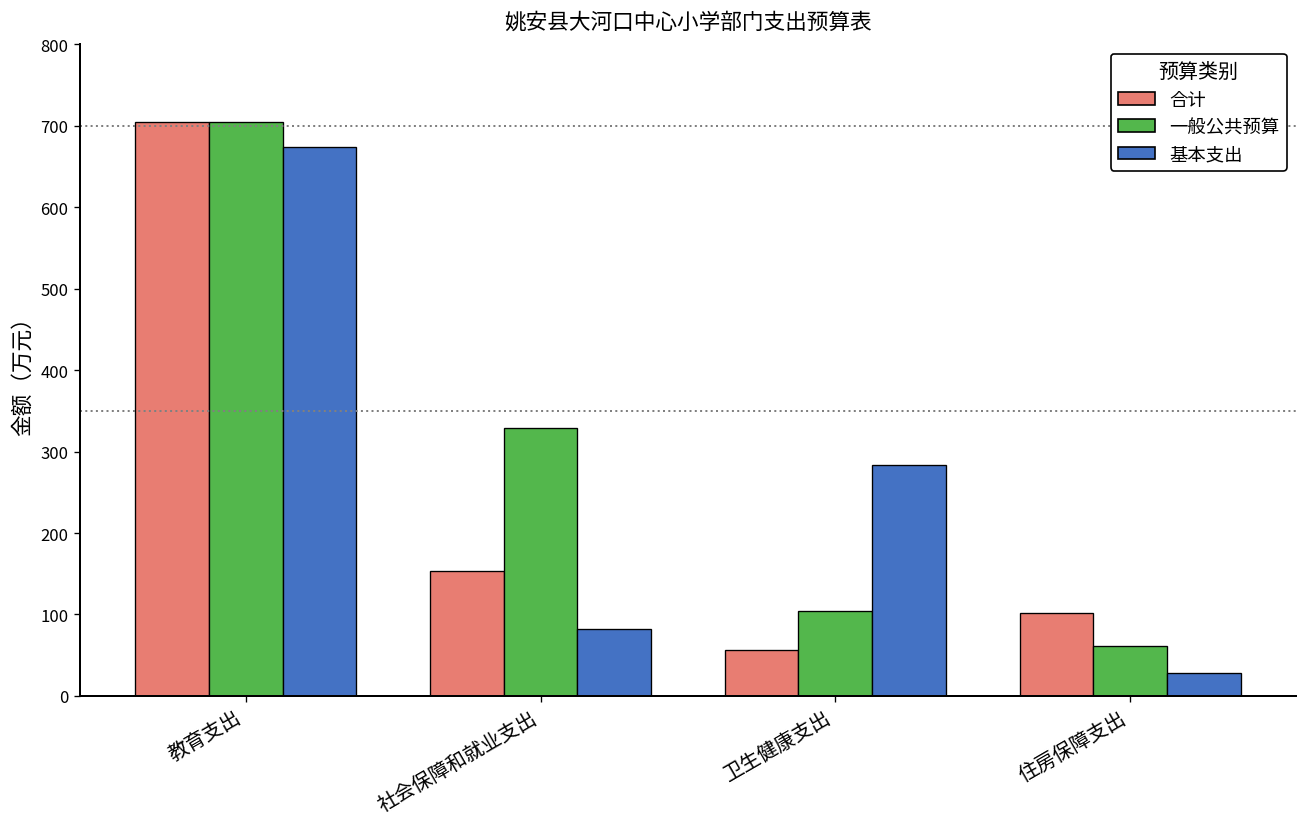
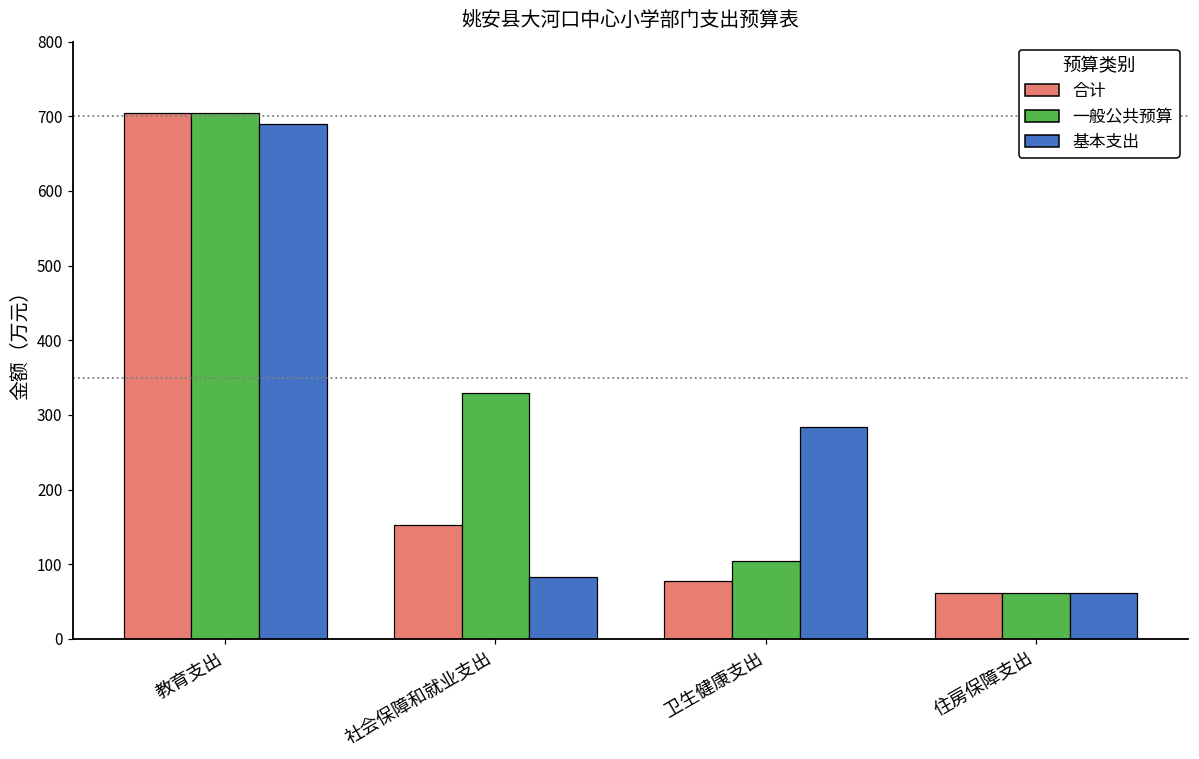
基本支出, 教育支出: 670 -> 690
合计, 卫生健康支出: 60 -> 80
合计, 住房保障支出: 100 -> 60
基本支出, 住房保障支出: 30 -> 60
